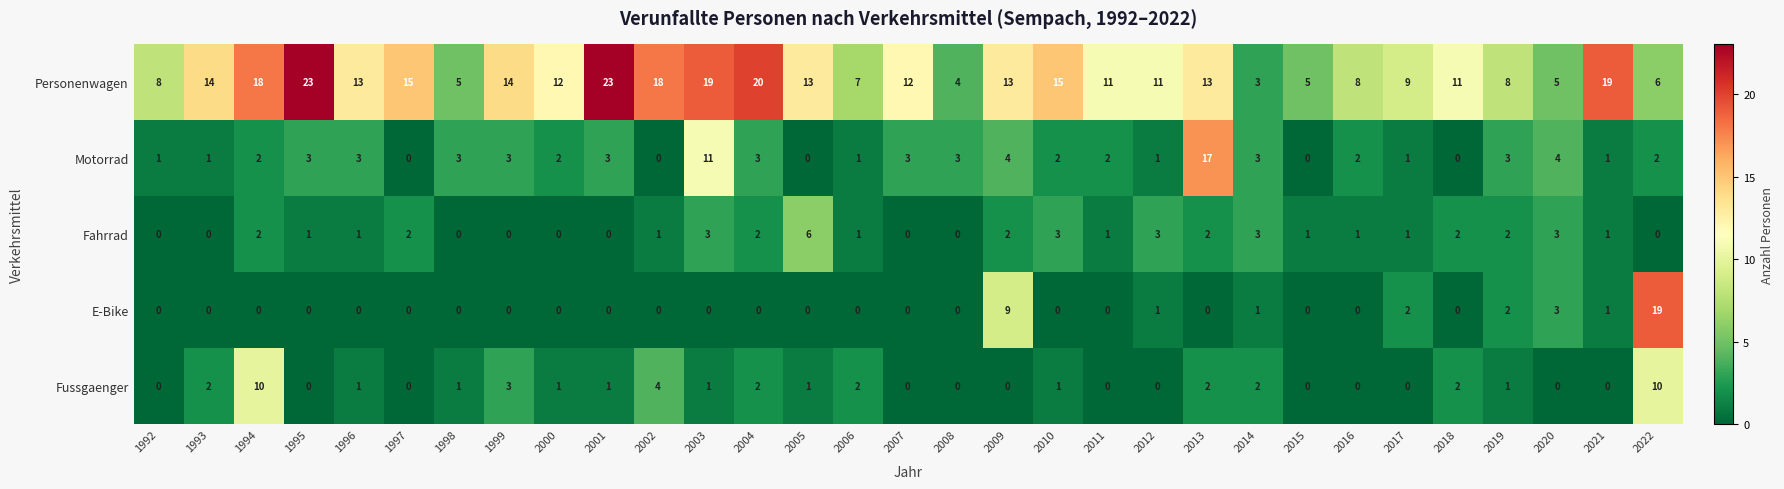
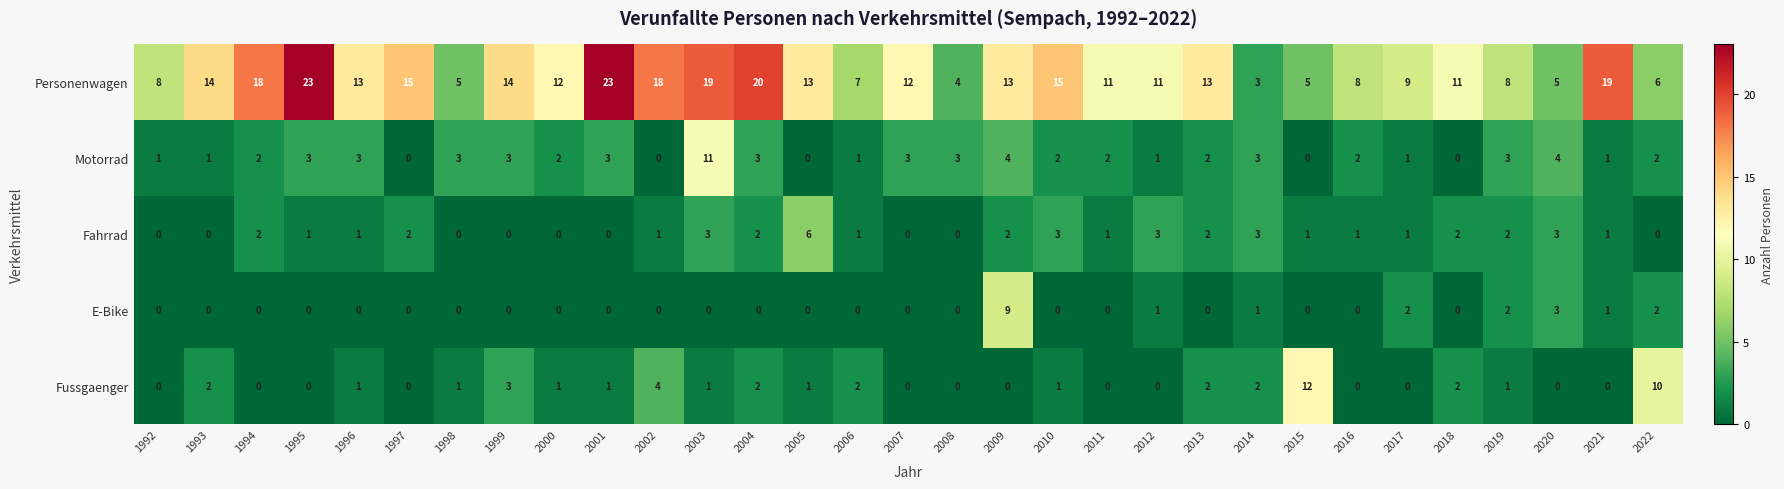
Motorrad, 2013: 17 -> 2
E-Bike, 2022: 19 -> 2
Fussgaenger, 1994: 10 -> 0
Fussgaenger, 2015: 0 -> 12
